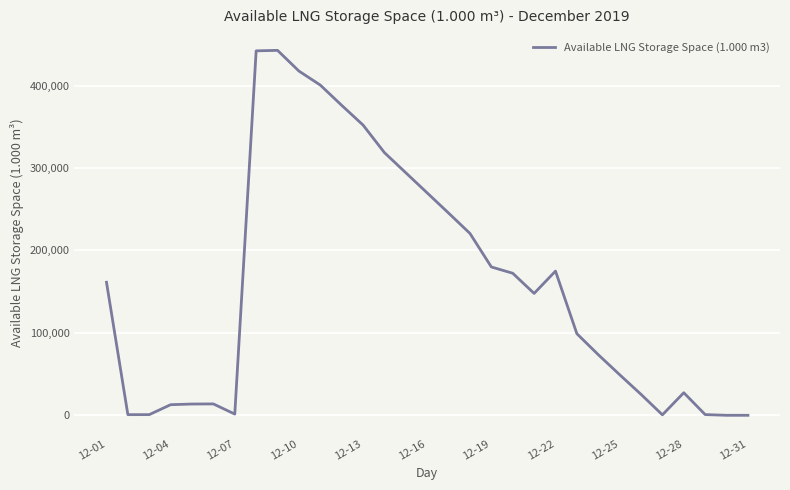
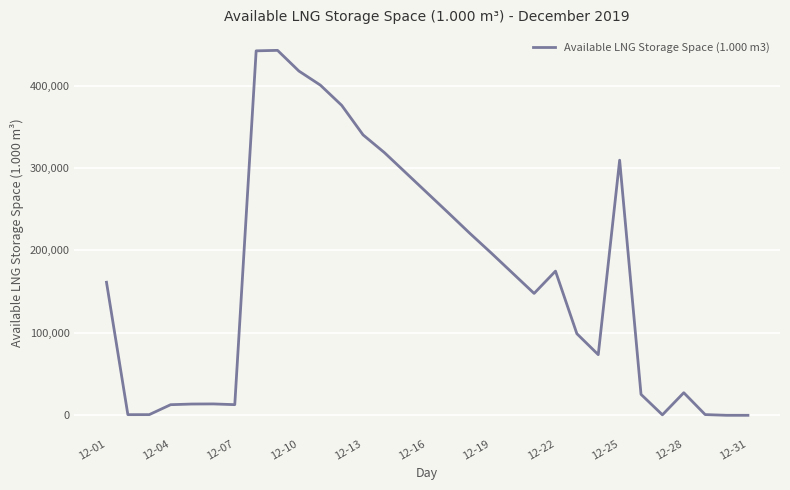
12-07: 0 -> 10,000
12-13: 350,000 -> 340,000
12-19: 180,000 -> 200,000
12-25: 50,000 -> 310,000
